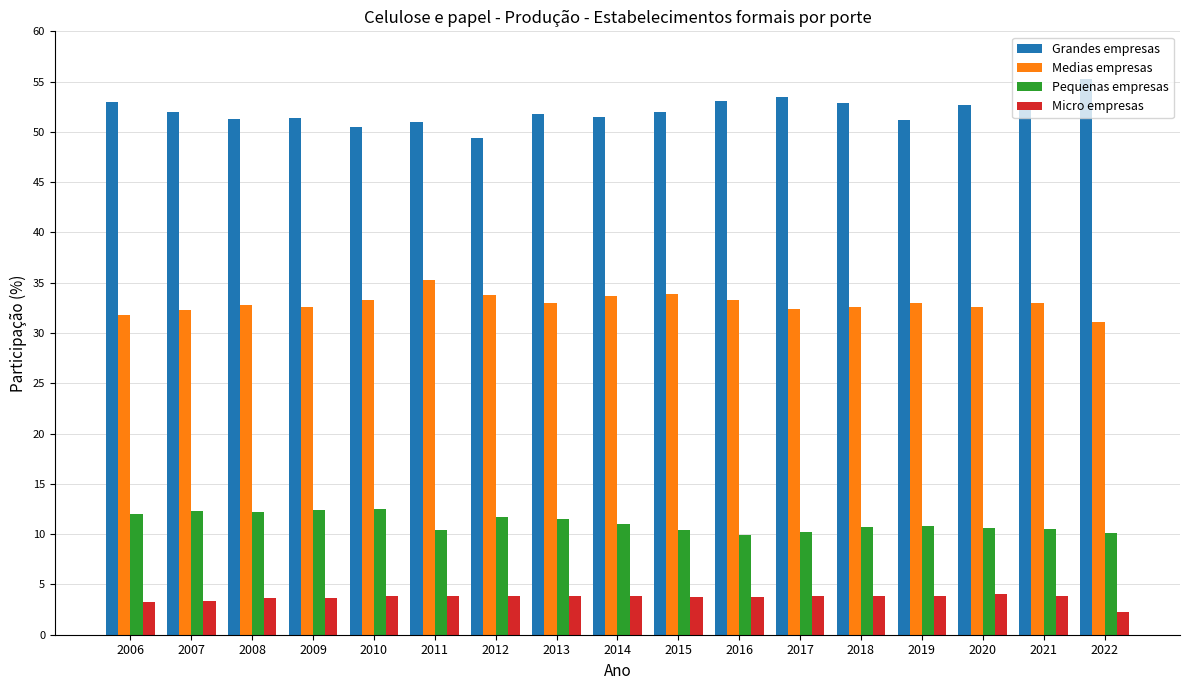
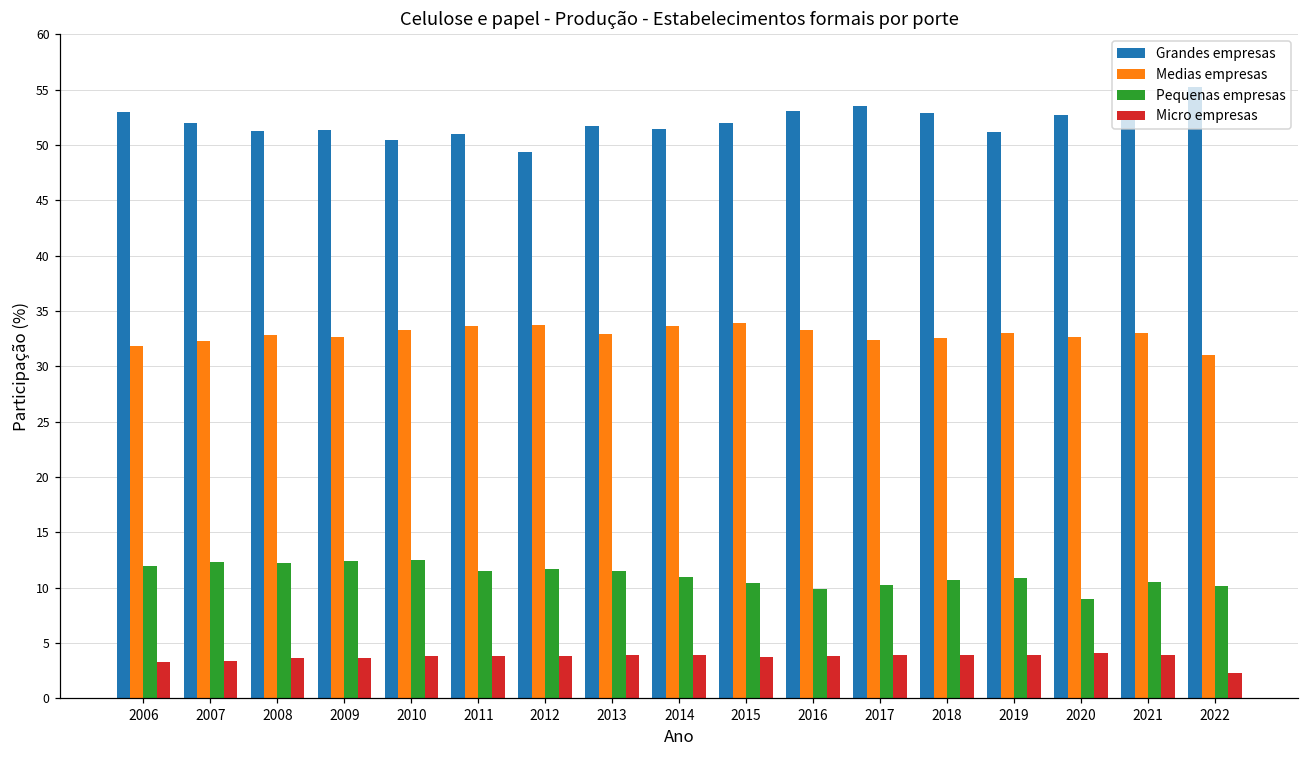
Medias empresas, 2011: 35.2 -> 33.7
Pequenas empresas, 2011: 10.4 -> 11.5
Pequenas empresas, 2020: 10.6 -> 9.0
